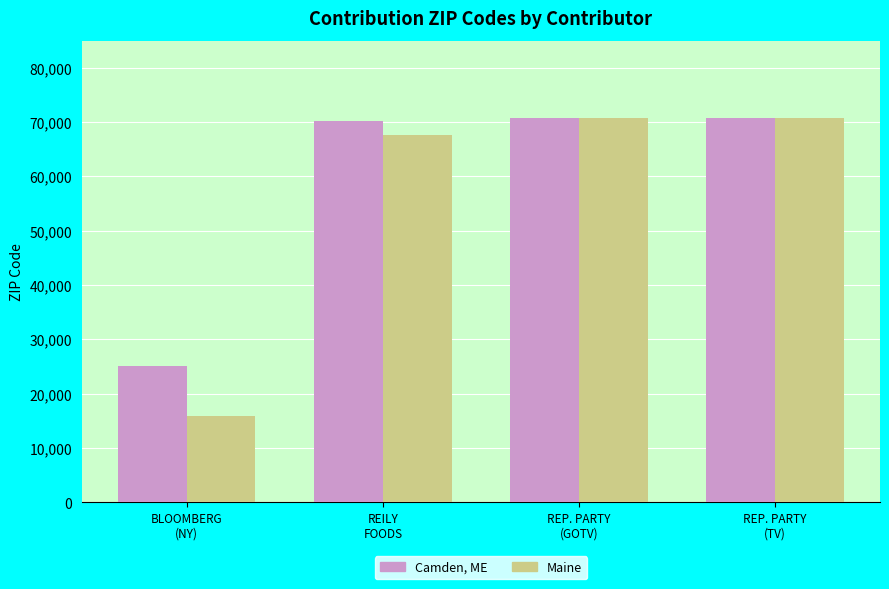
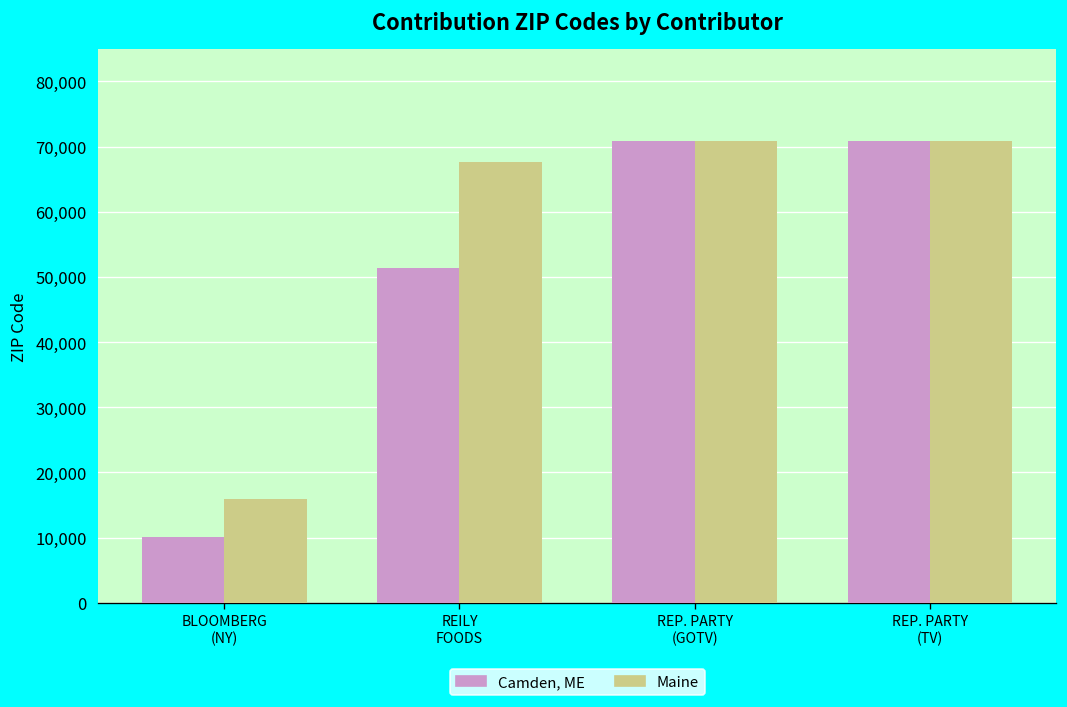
Camden, ME, BLOOMBERG (NY): 25,000 -> 10,000
Camden, ME, REILY FOODS: 70,000 -> 51,000
